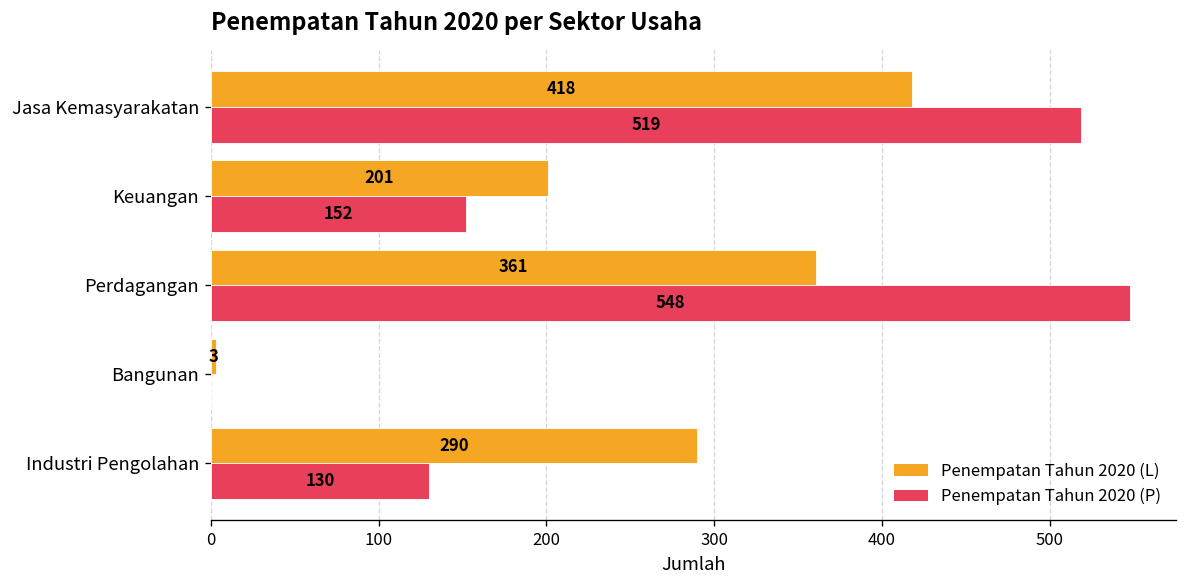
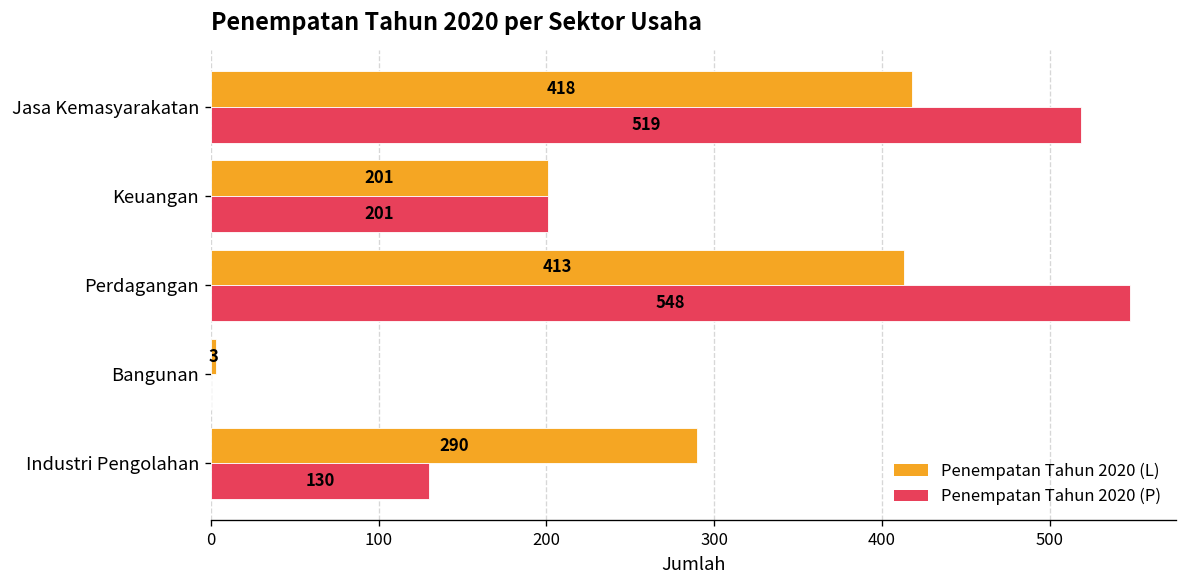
Penempatan Tahun 2020 (P), Keuangan: 152 -> 201
Penempatan Tahun 2020 (L), Perdagangan: 361 -> 413
